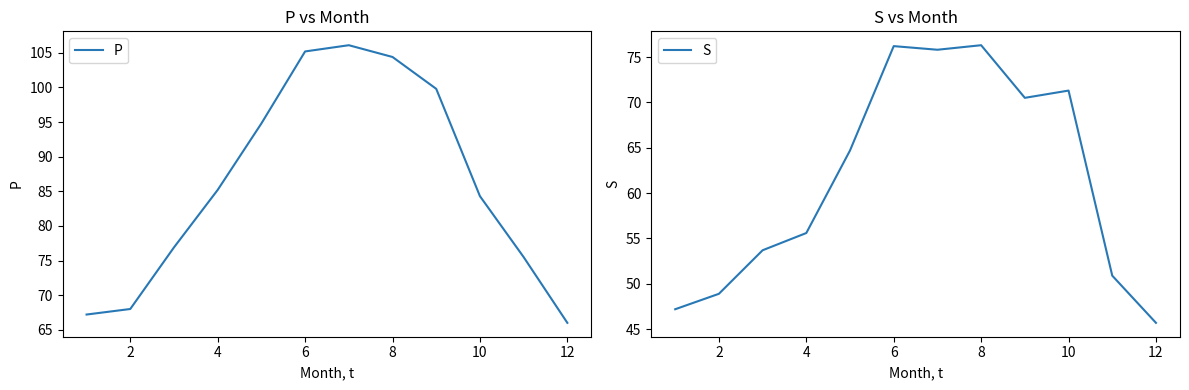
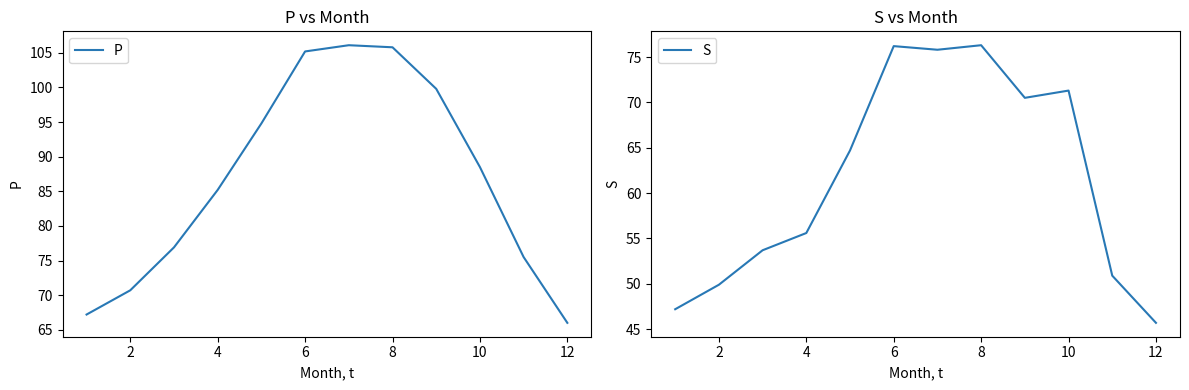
P vs Month, 2: 68 -> 71
P vs Month, 8: 104 -> 106
P vs Month, 10: 84 -> 89
S vs Month, 2: 49 -> 50
